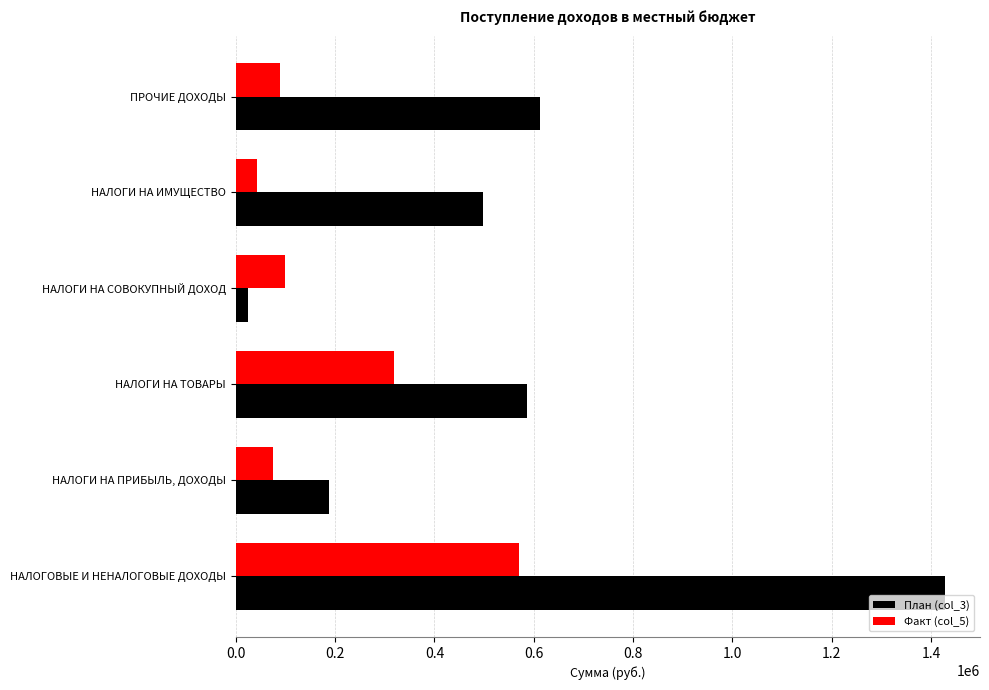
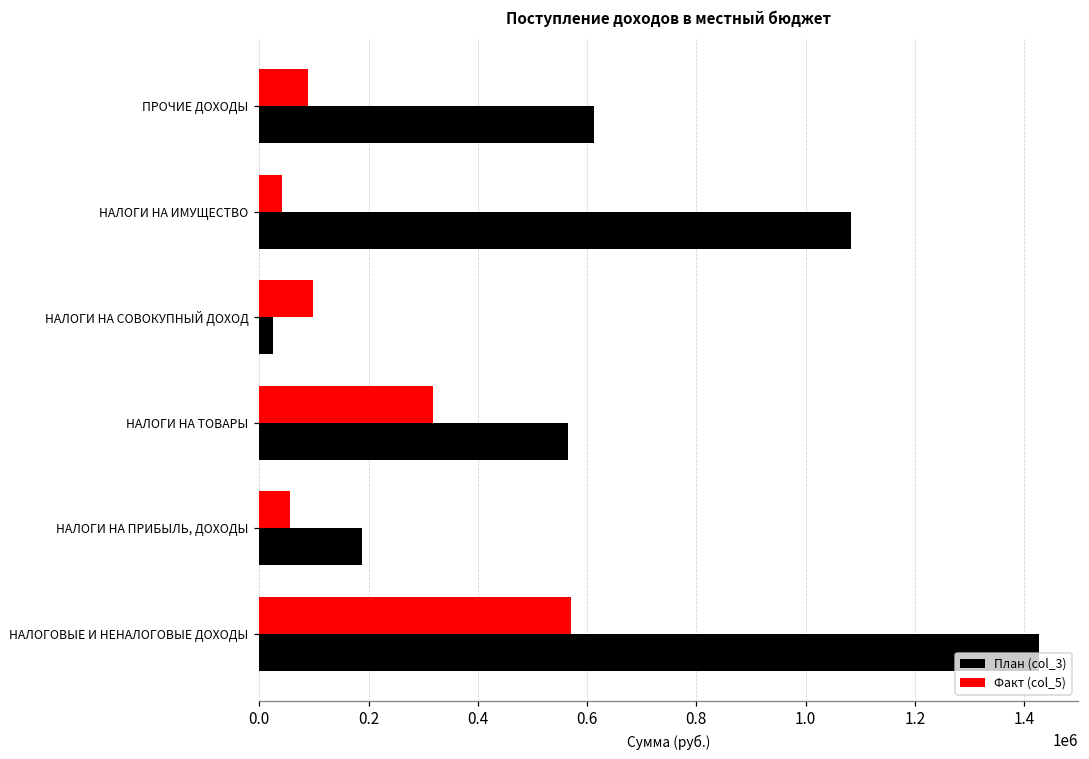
План (col_3), НАЛОГИ НА ИМУЩЕСТВО: 500000 -> 1080000
План (col_3), НАЛОГИ НА ТОВАРЫ: 590000 -> 570000
Факт (col_5), НАЛОГИ НА ПРИБЫЛЬ, ДОХОДЫ: 70000 -> 60000
